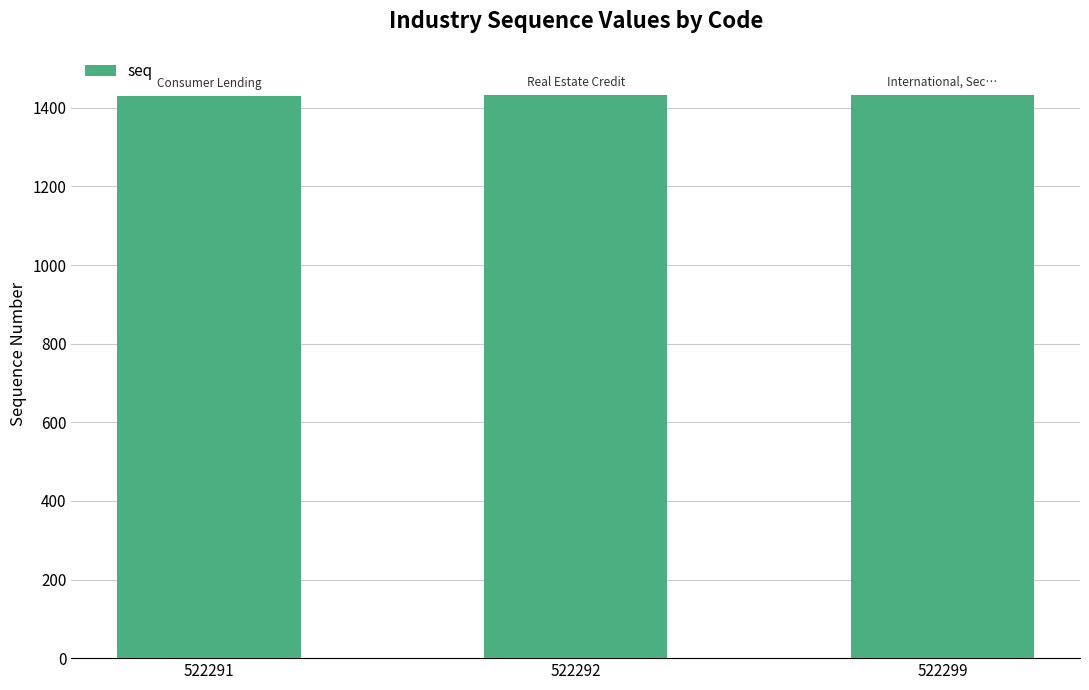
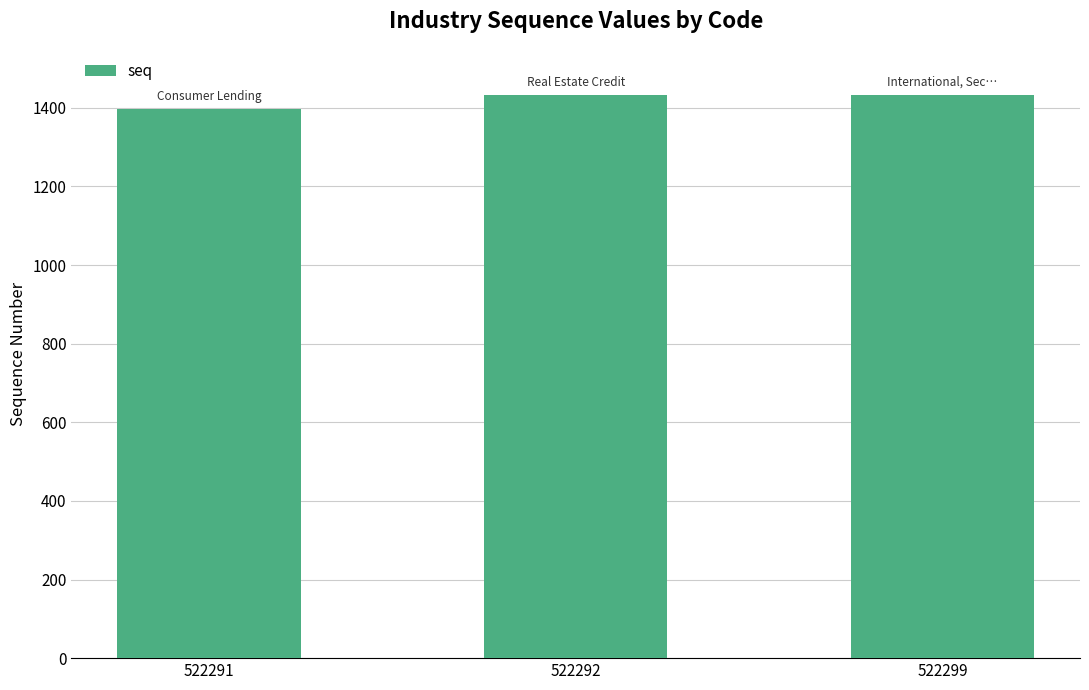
522291: 1430 -> 1400
